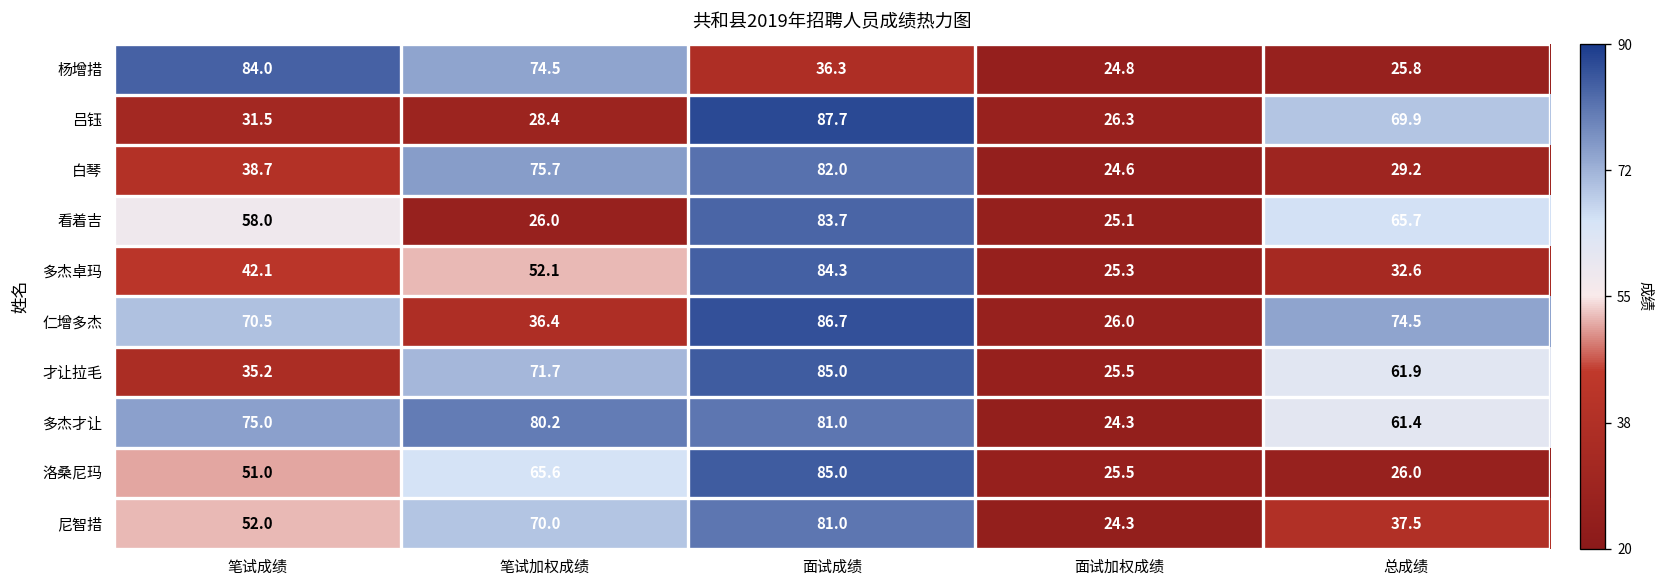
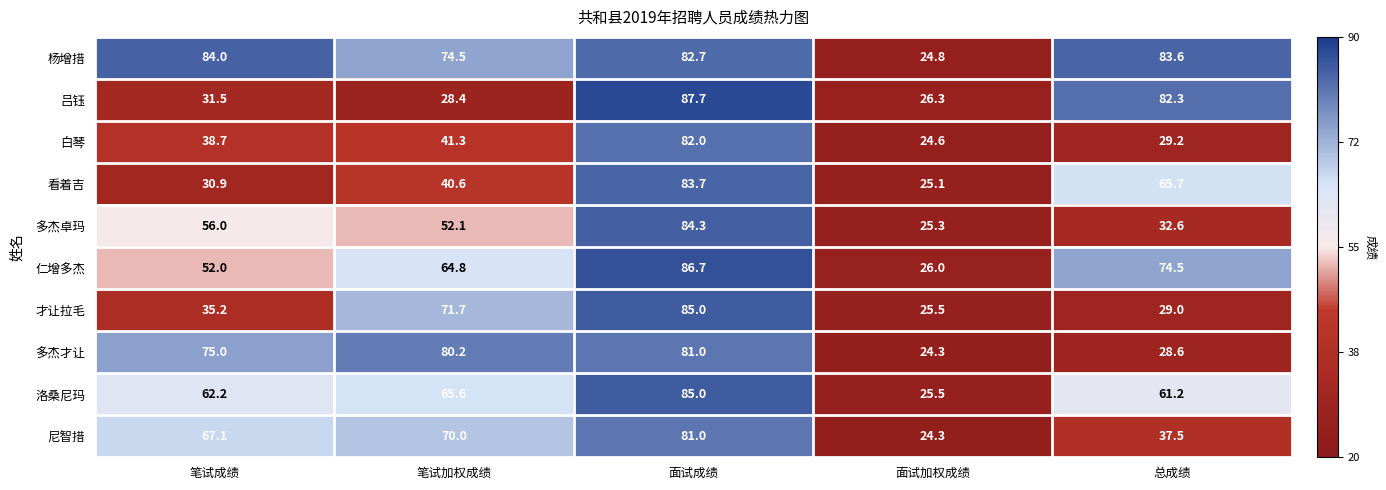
杨增措, 面试成绩: 36.3 -> 82.7
杨增措, 总成绩: 25.8 -> 83.6
吕钰, 总成绩: 69.9 -> 82.3
白琴, 笔试加权成绩: 75.7 -> 41.3
看着吉, 笔试成绩: 58.0 -> 30.9
看着吉, 笔试加权成绩: 26.0 -> 40.6
多杰卓玛, 笔试成绩: 42.1 -> 56.0
仁增多杰, 笔试成绩: 70.5 -> 52.0
仁增多杰, 笔试加权成绩: 36.4 -> 64.8
才让拉毛, 总成绩: 61.9 -> 29.0
多杰才让, 总成绩: 61.4 -> 28.6
洛桑尼玛, 笔试成绩: 51.0 -> 62.2
洛桑尼玛, 总成绩: 26.0 -> 61.2
尼智措, 笔试成绩: 52.0 -> 67.1
